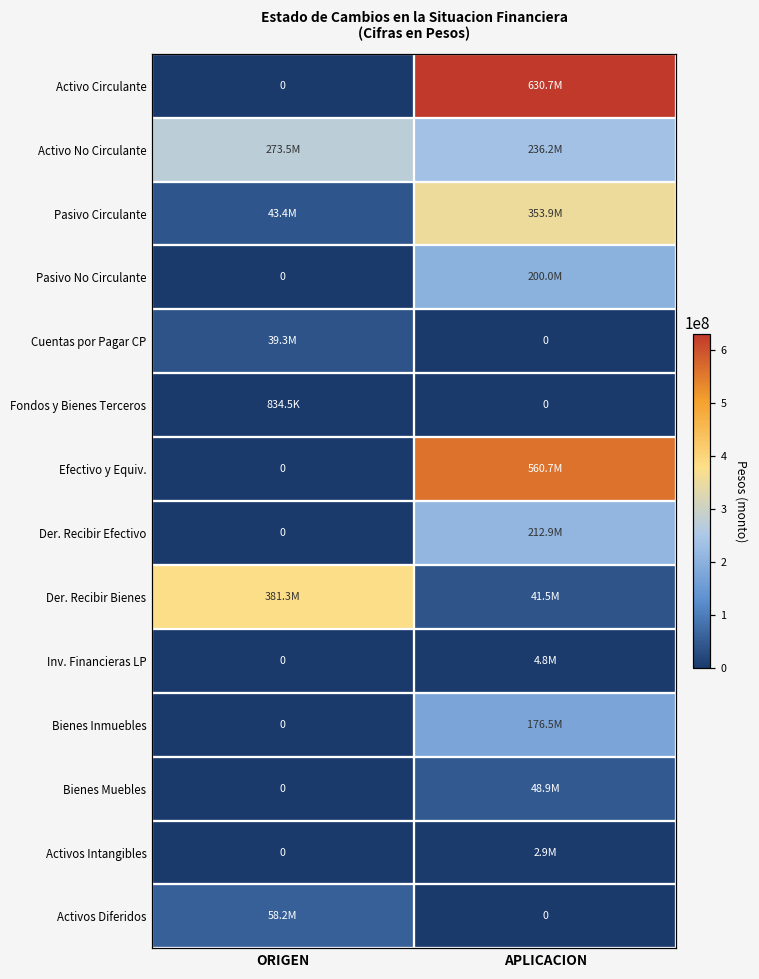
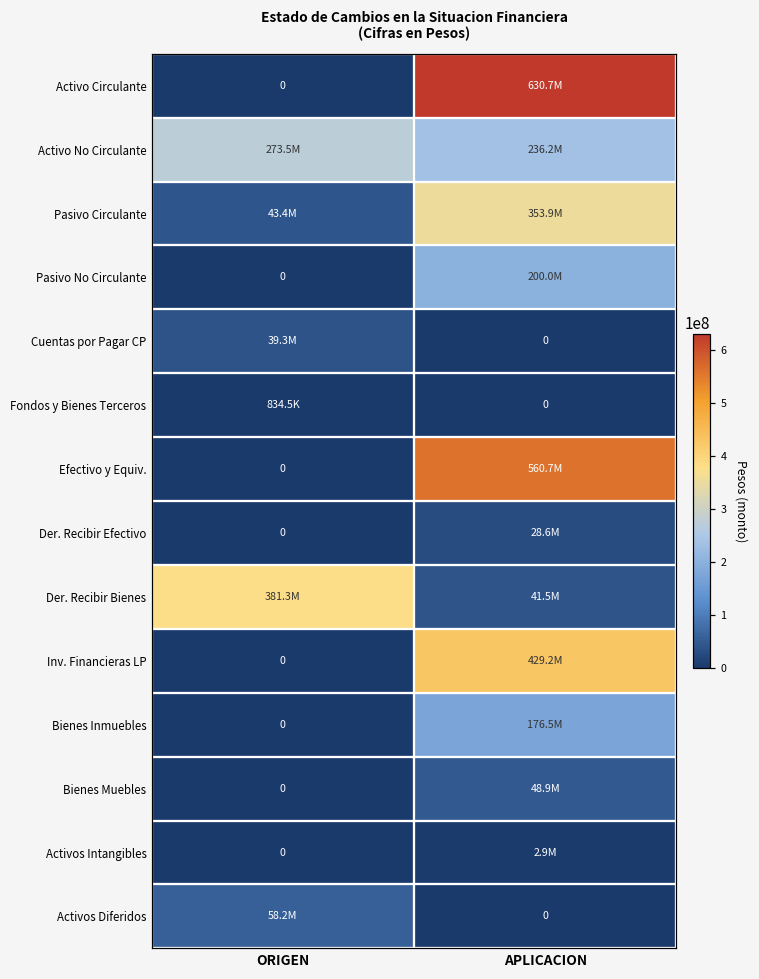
Der. Recibir Efectivo, APLICACION: 212.9M -> 28.6M
Inv. Financieras LP, APLICACION: 4.8M -> 429.2M
